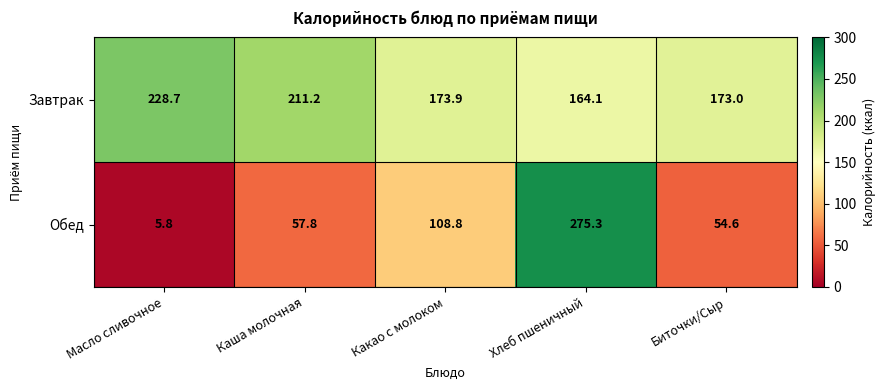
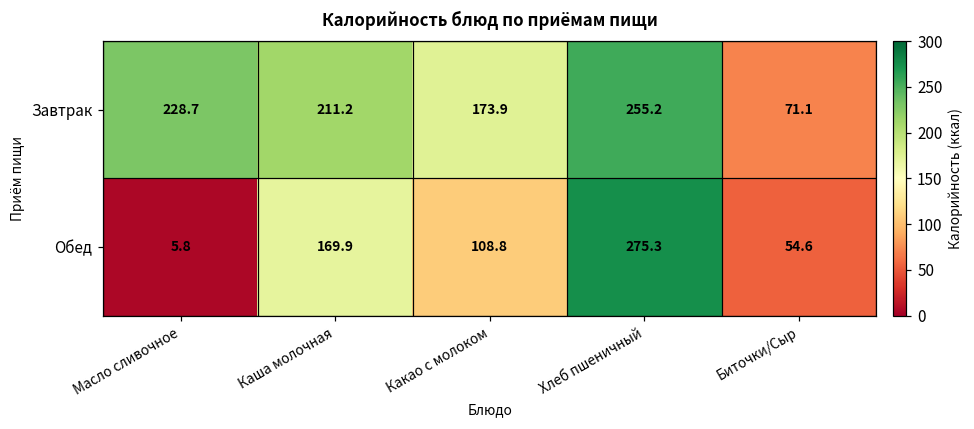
Завтрак, Хлеб пшеничный: 164.1 -> 255.2
Завтрак, Биточки/Сыр: 173.0 -> 71.1
Обед, Каша молочная: 57.8 -> 169.9
